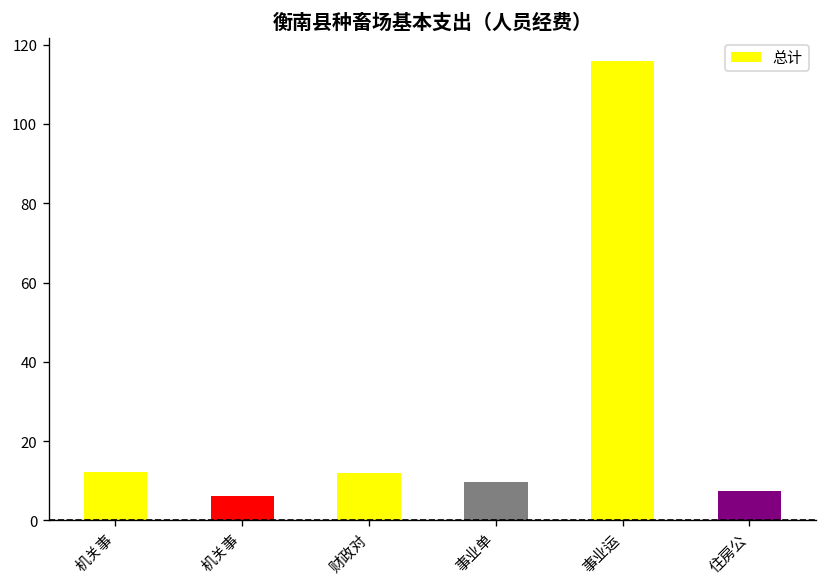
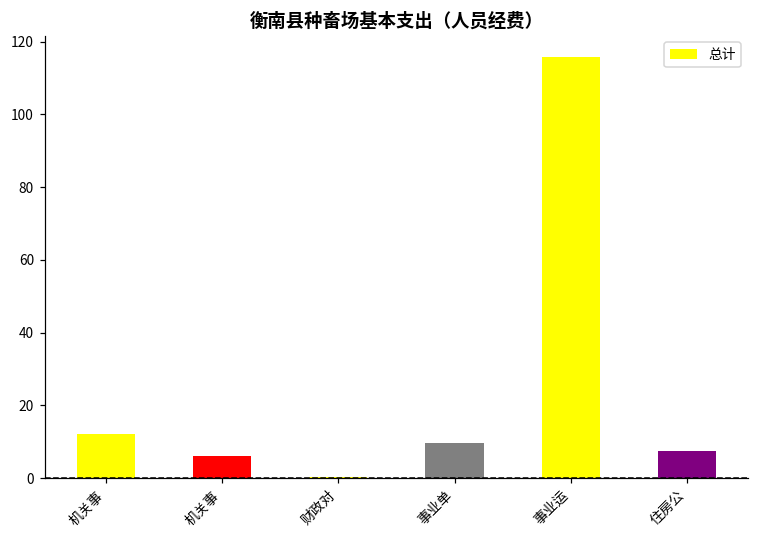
财政对: 12 -> 0
